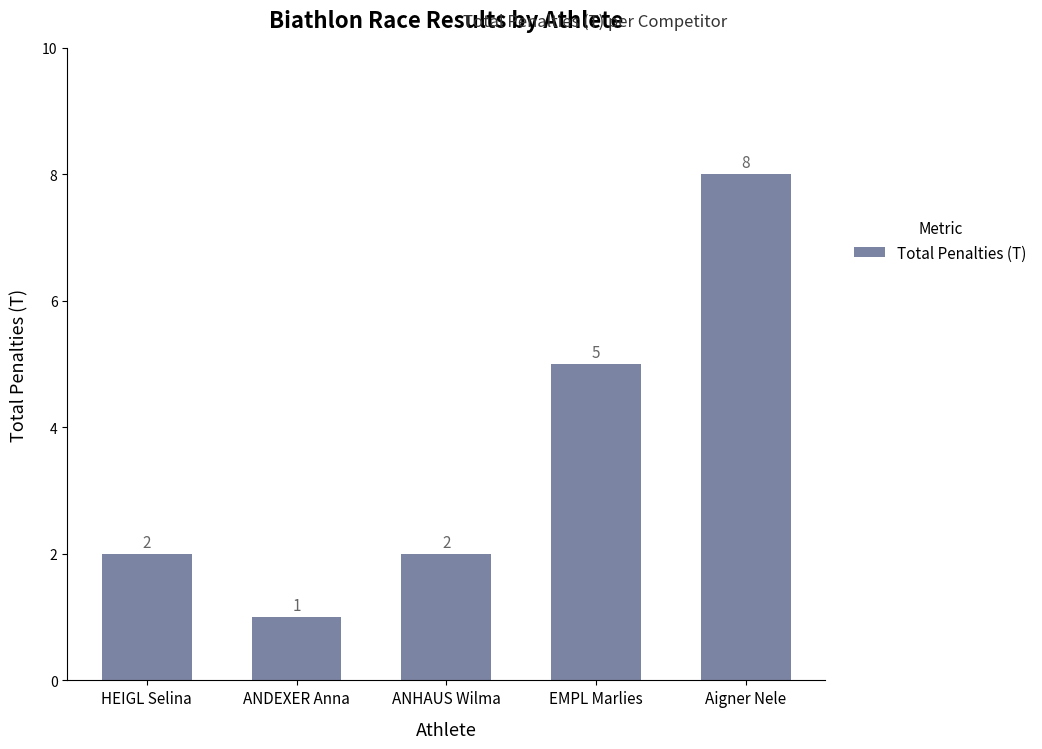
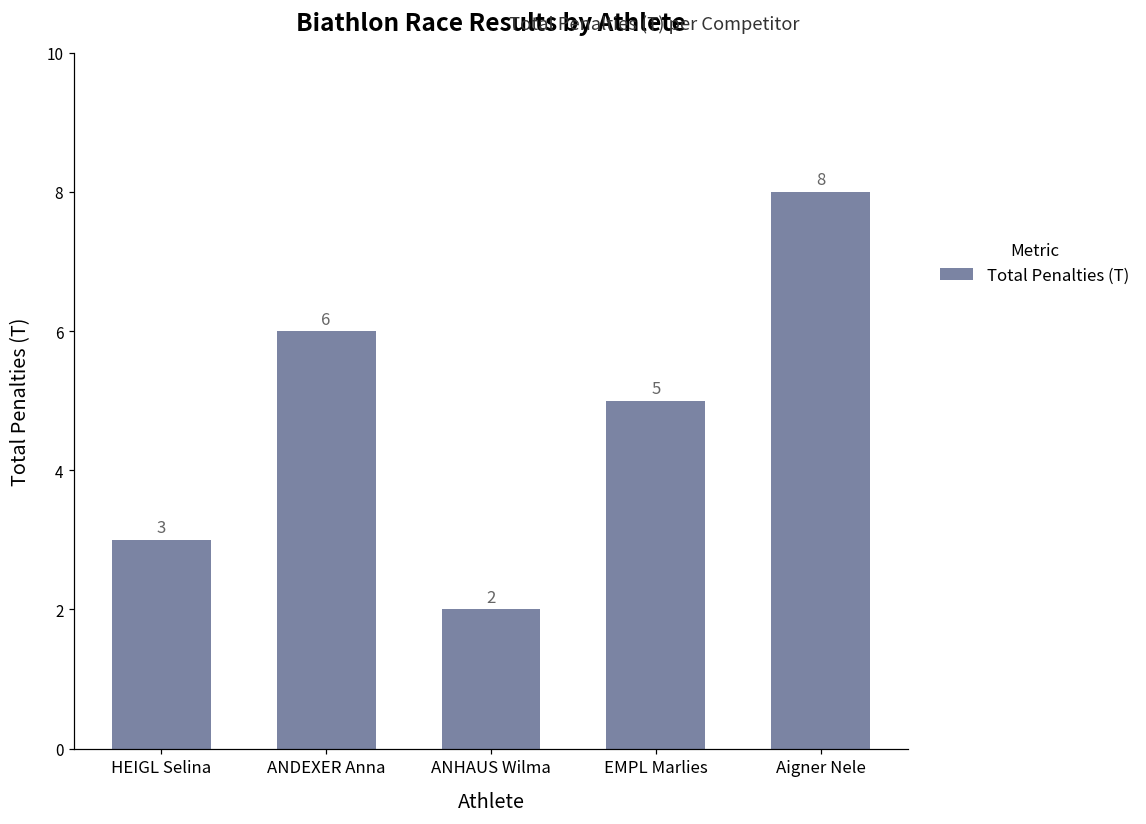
HEIGL Selina: 2 -> 3
ANDEXER Anna: 1 -> 6
